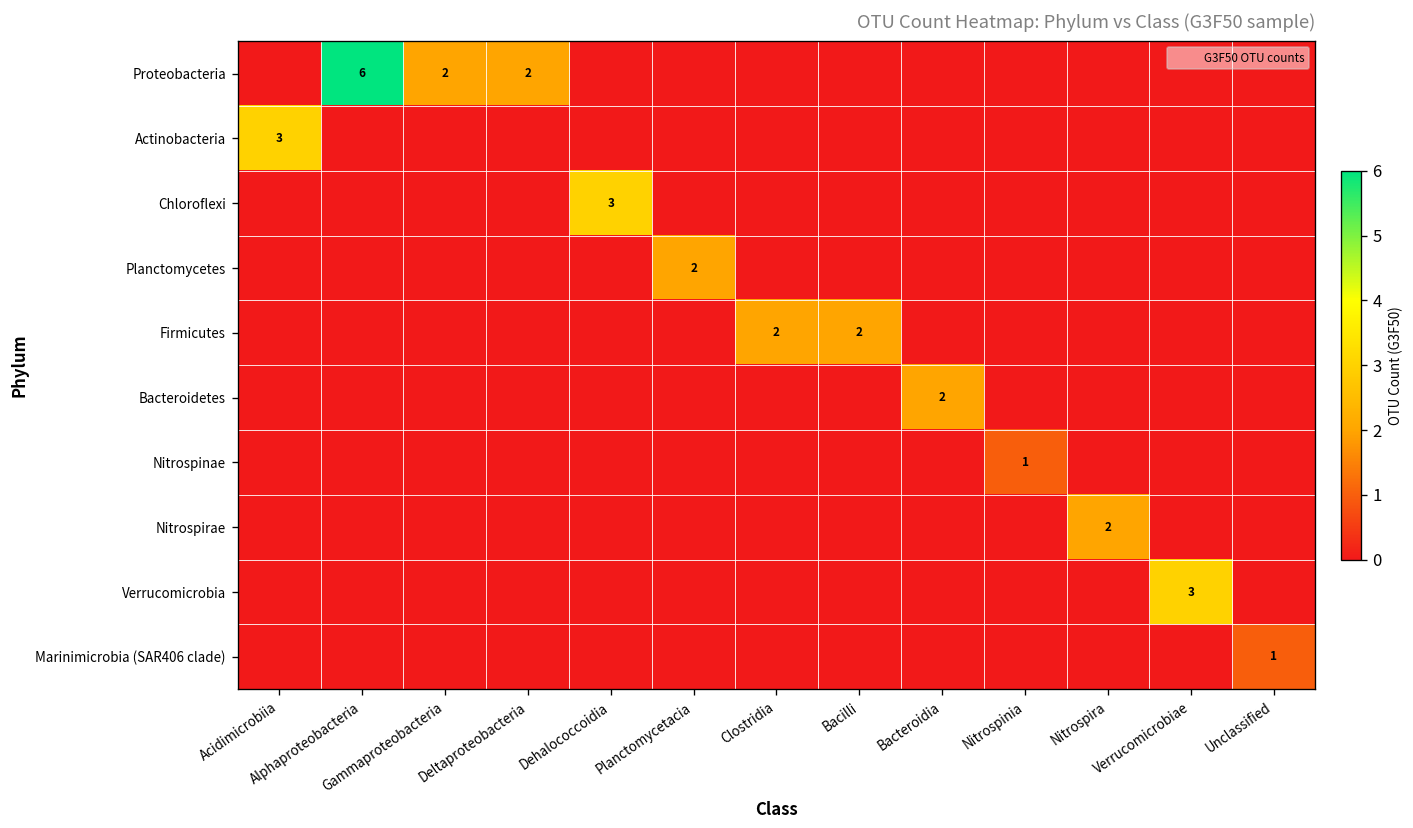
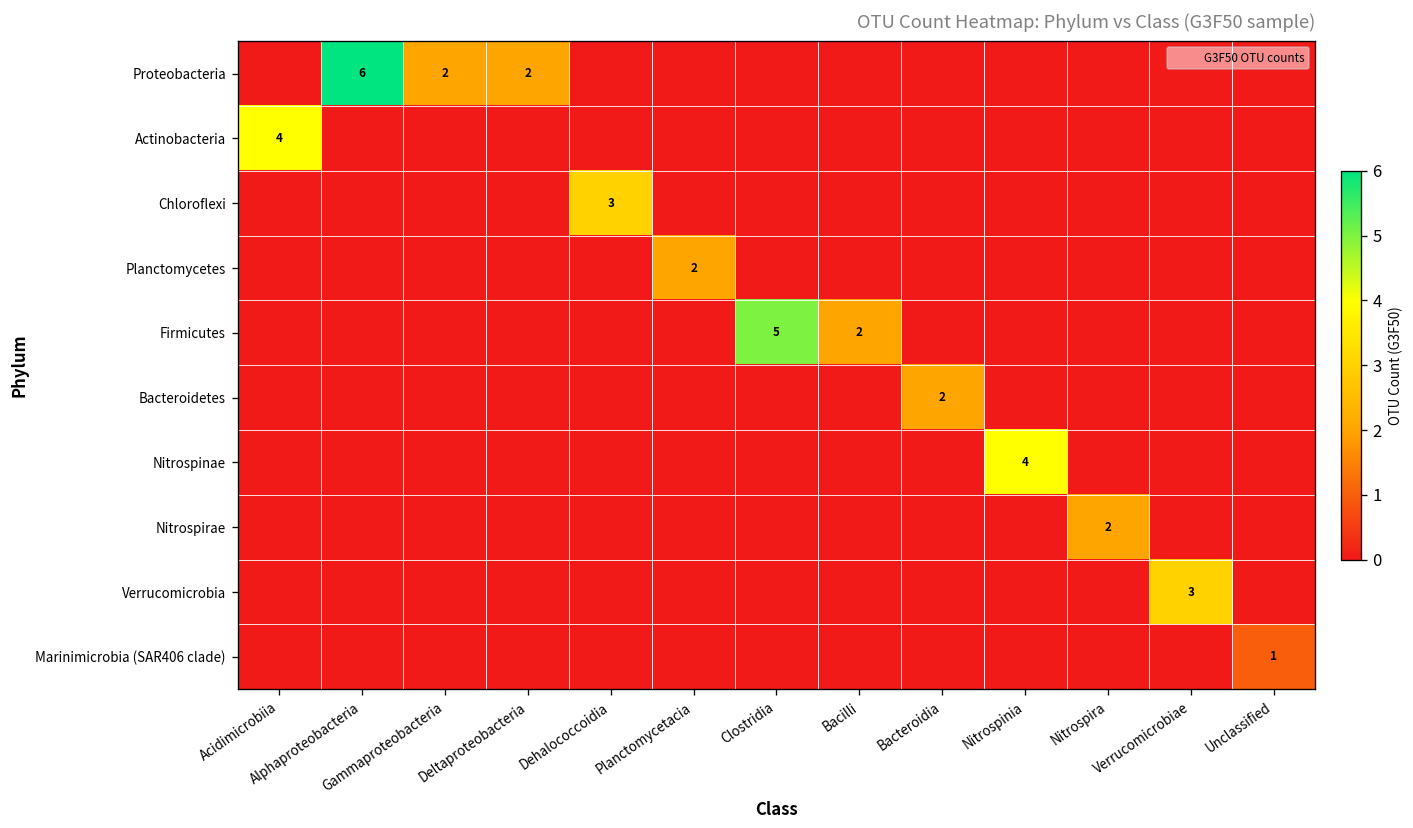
Actinobacteria, Acidimicrobiia: 3 -> 4
Firmicutes, Clostridia: 2 -> 5
Nitrospinae, Nitrospinia: 1 -> 4
